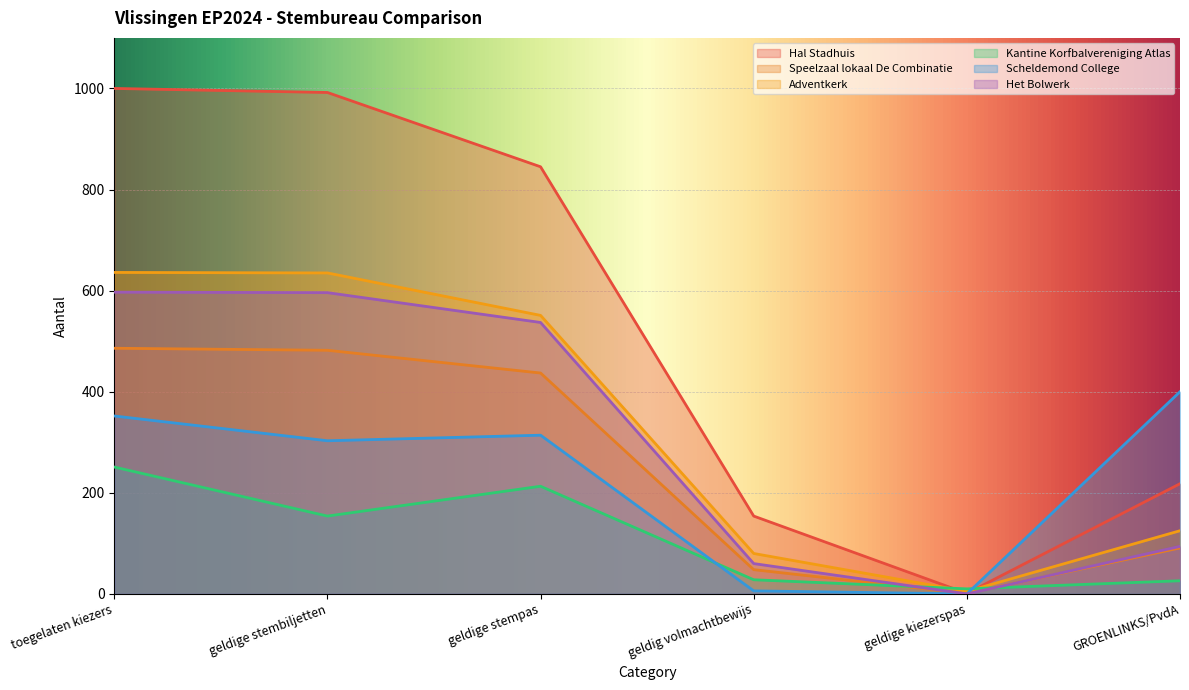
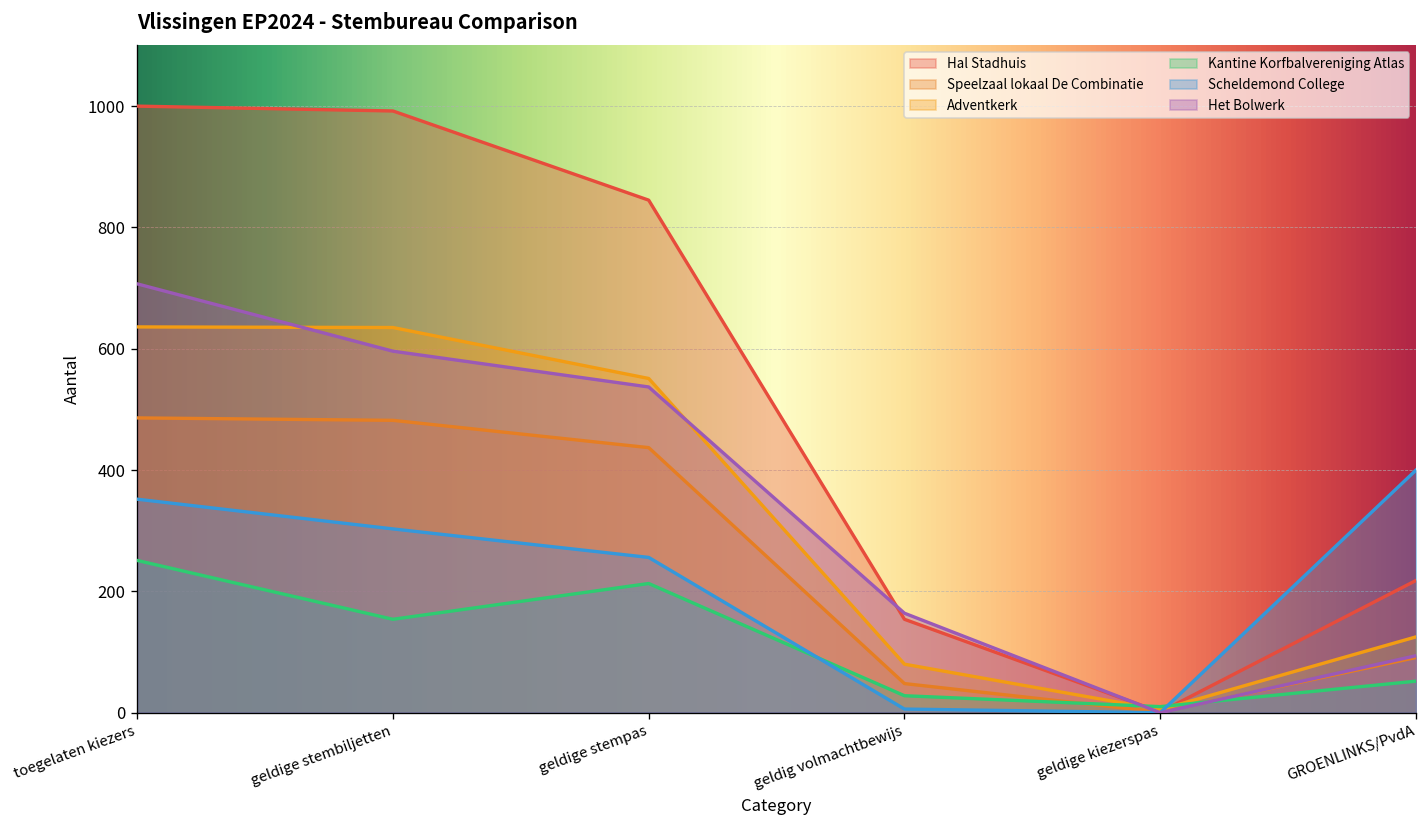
Het Bolwerk, toegelaten kiezers: 600 -> 710
Scheldemond College, geldige stempas: 310 -> 260
Het Bolwerk, geldig volmachtbewijs: 60 -> 160
Kantine Korfbalvereniging Atlas, GROENLINKS/PvdA: 30 -> 50
